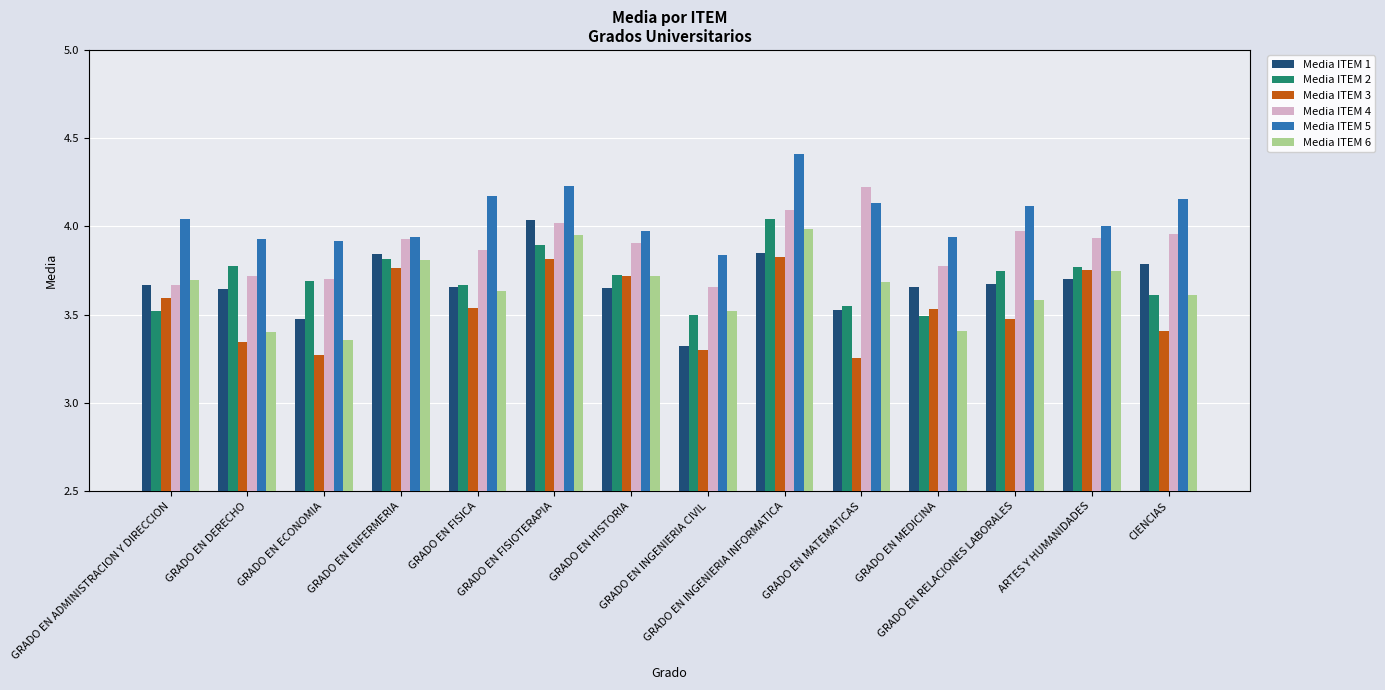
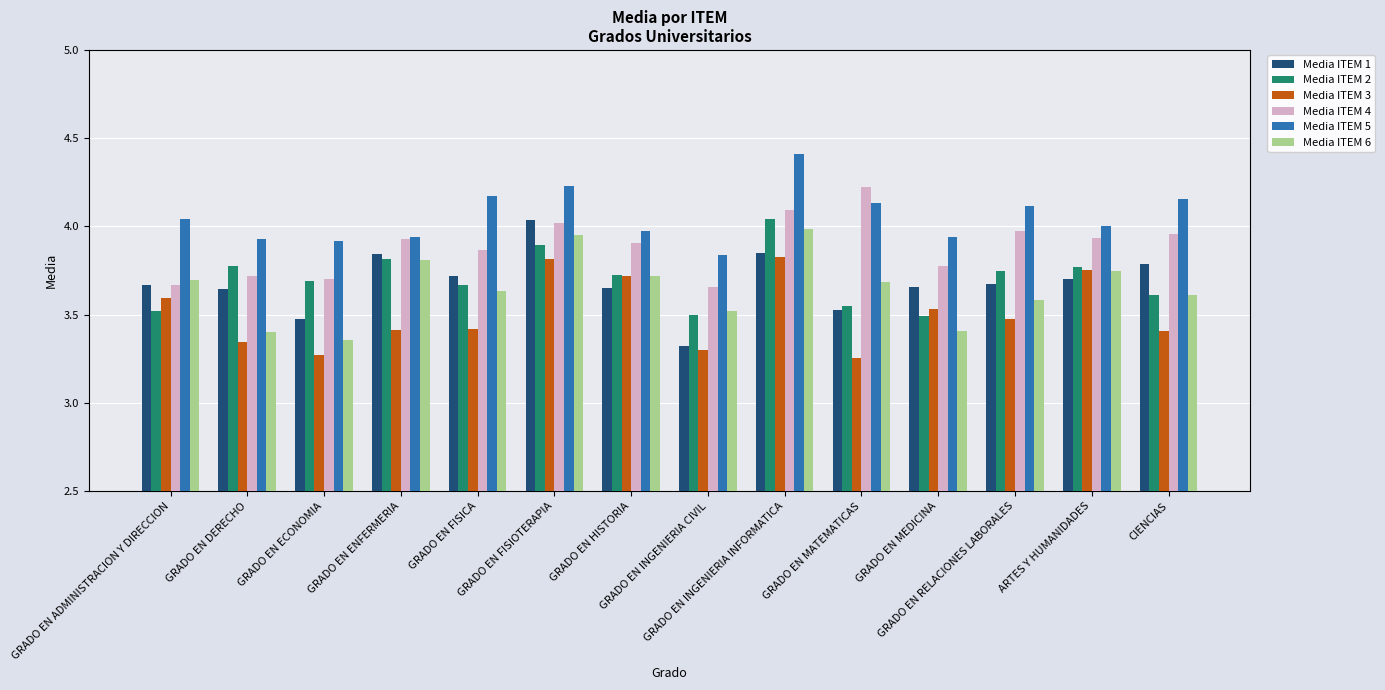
Media ITEM 3, GRADO EN ENFERMERIA: 3.76 -> 3.41
Media ITEM 1, GRADO EN FISICA: 3.66 -> 3.72
Media ITEM 3, GRADO EN FISICA: 3.54 -> 3.42
